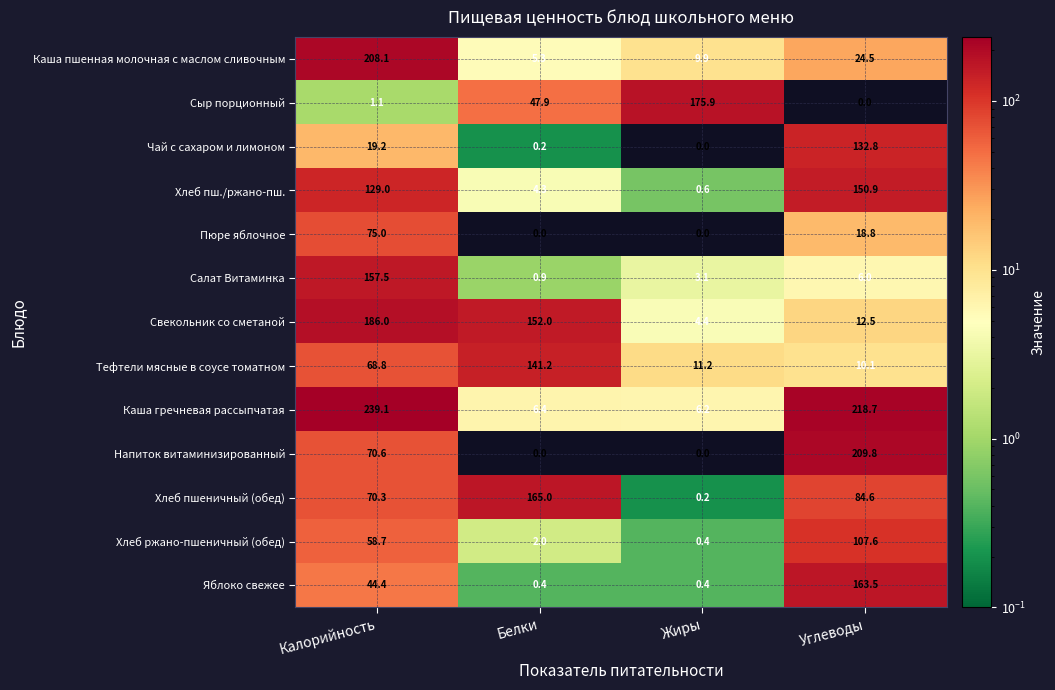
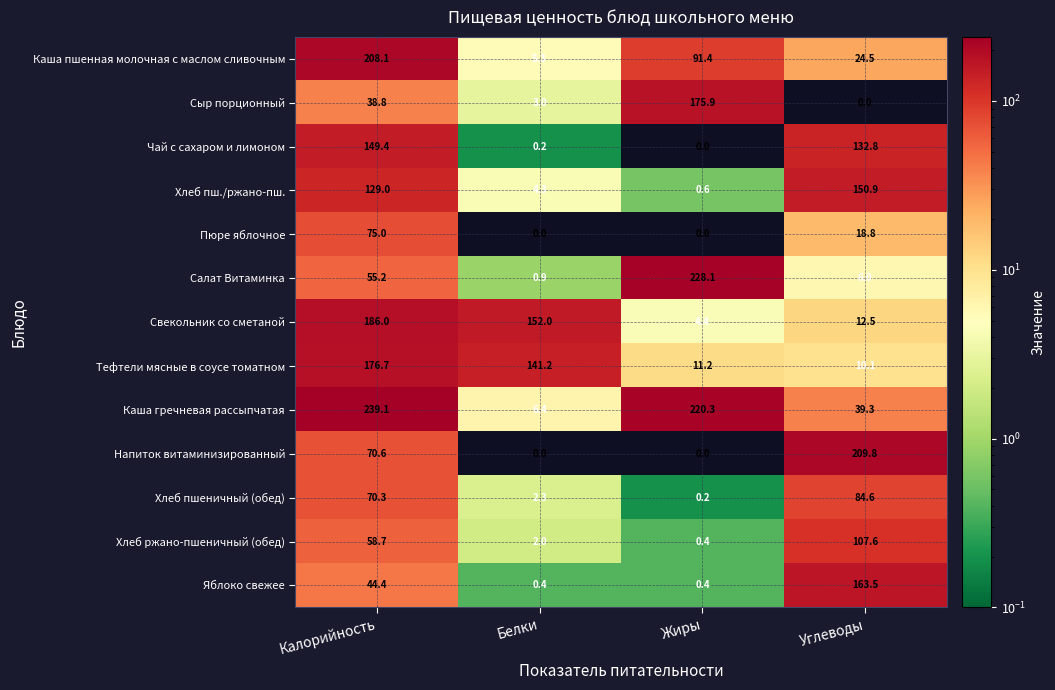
Каша пшенная молочная с маслом сливочным, Жиры: 9.9 -> 91.4
Сыр порционный, Калорийность: 1.1 -> 38.8
Сыр порционный, Белки: 47.9 -> 3.0
Чай с сахаром и лимоном, Калорийность: 19.2 -> 149.4
Салат Витаминка, Калорийность: 157.5 -> 55.2
Салат Витаминка, Жиры: 3.1 -> 228.1
Тефтели мясные в соусе томатном, Калорийность: 68.8 -> 176.7
Каша гречневая рассыпчатая, Жиры: 6.2 -> 220.3
Каша гречневая рассыпчатая, Углеводы: 218.7 -> 39.3
Хлеб пшеничный (обед), Белки: 165.0 -> 2.3
